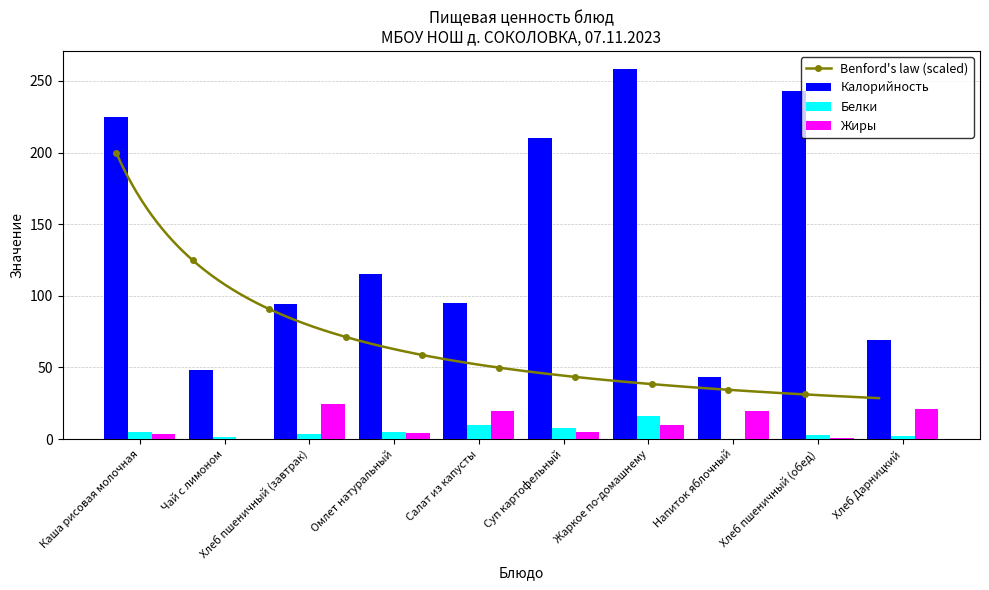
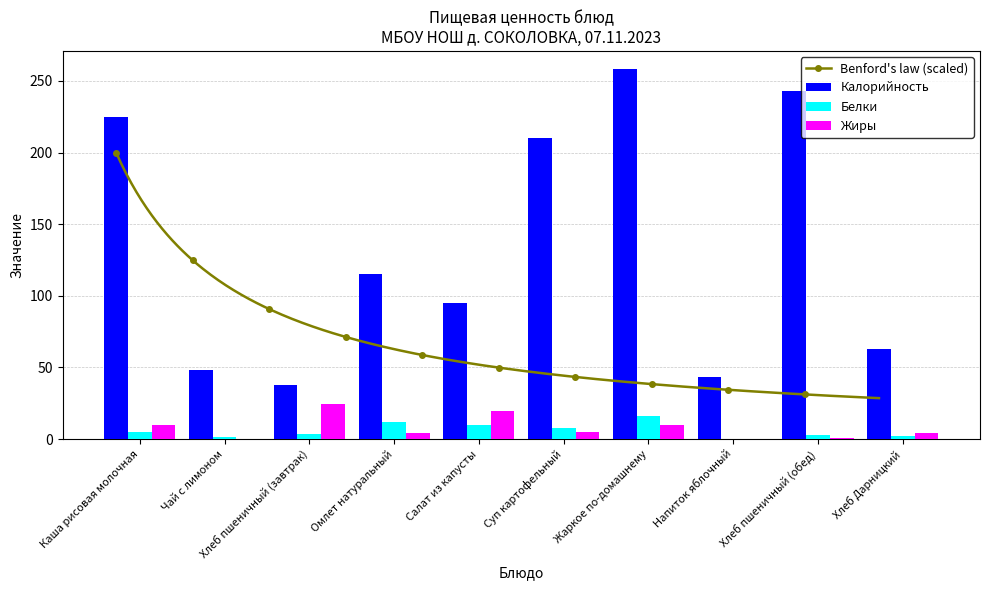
Жиры, Каша рисовая молочная: 4 -> 10
Калорийность, Хлеб пшеничный (завтрак): 94 -> 38
Белки, Омлет натуральный: 5 -> 12
Жиры, Напиток яблочный: 20 -> 0
Калорийность, Хлеб Дарницкий: 69 -> 63
Жиры, Хлеб Дарницкий: 21 -> 4
